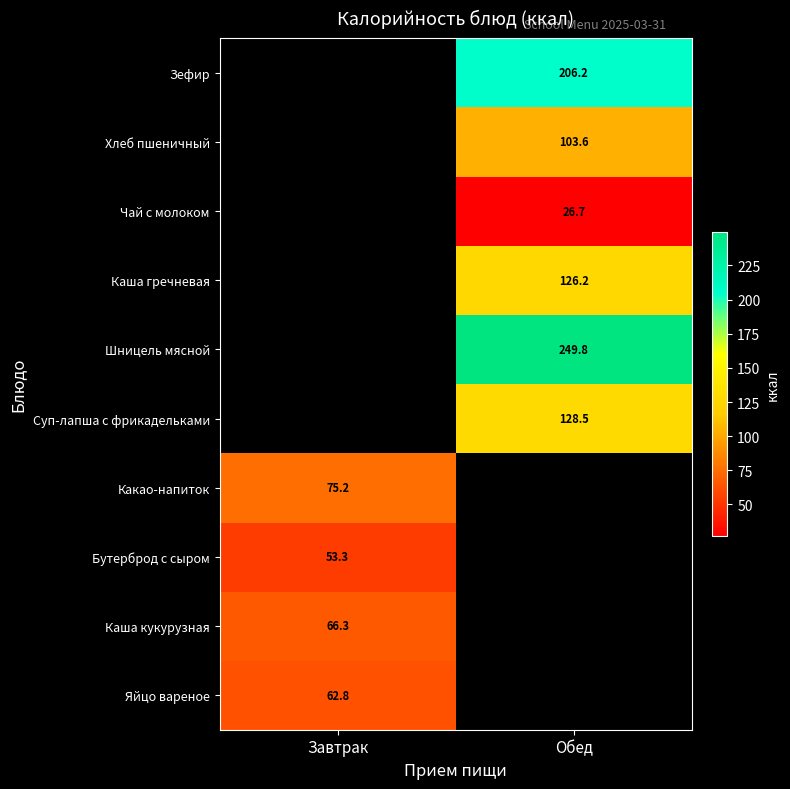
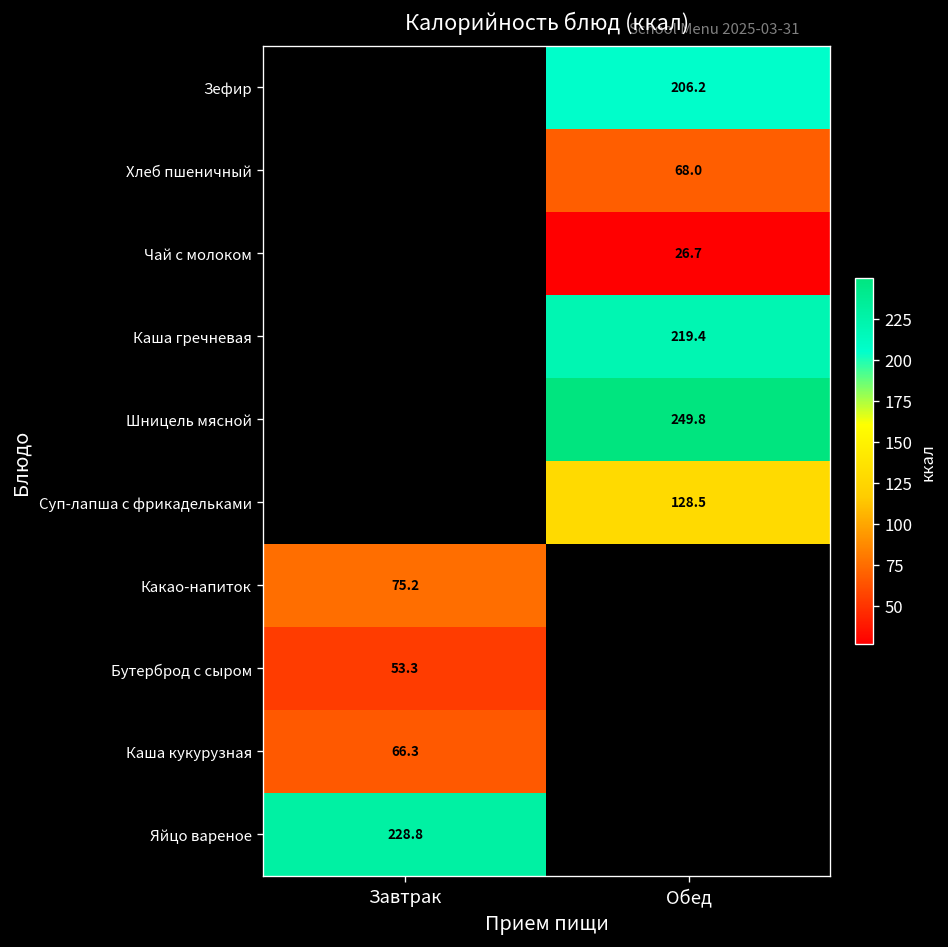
Хлеб пшеничный, Обед: 103.6 -> 68.0
Каша гречневая, Обед: 126.2 -> 219.4
Яйцо вареное, Завтрак: 62.8 -> 228.8
